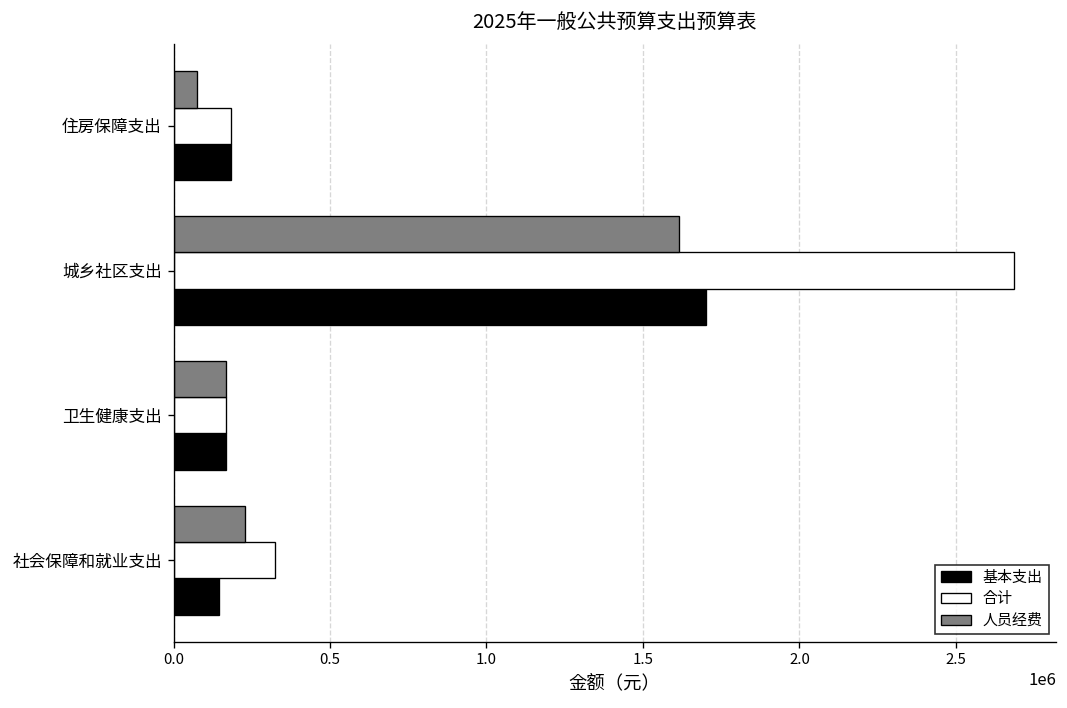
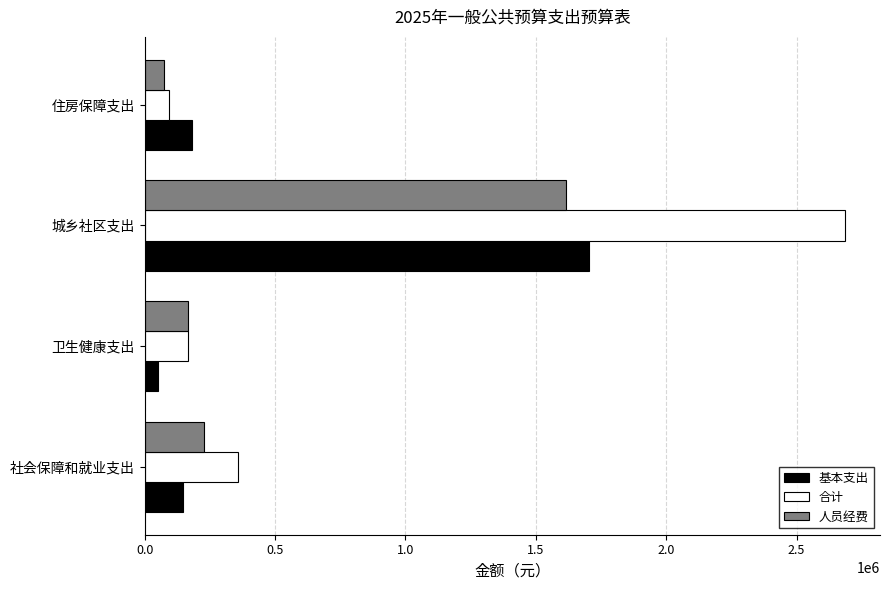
合计, 住房保障支出: 180000 -> 90000
基本支出, 卫生健康支出: 170000 -> 50000
合计, 社会保障和就业支出: 320000 -> 360000
